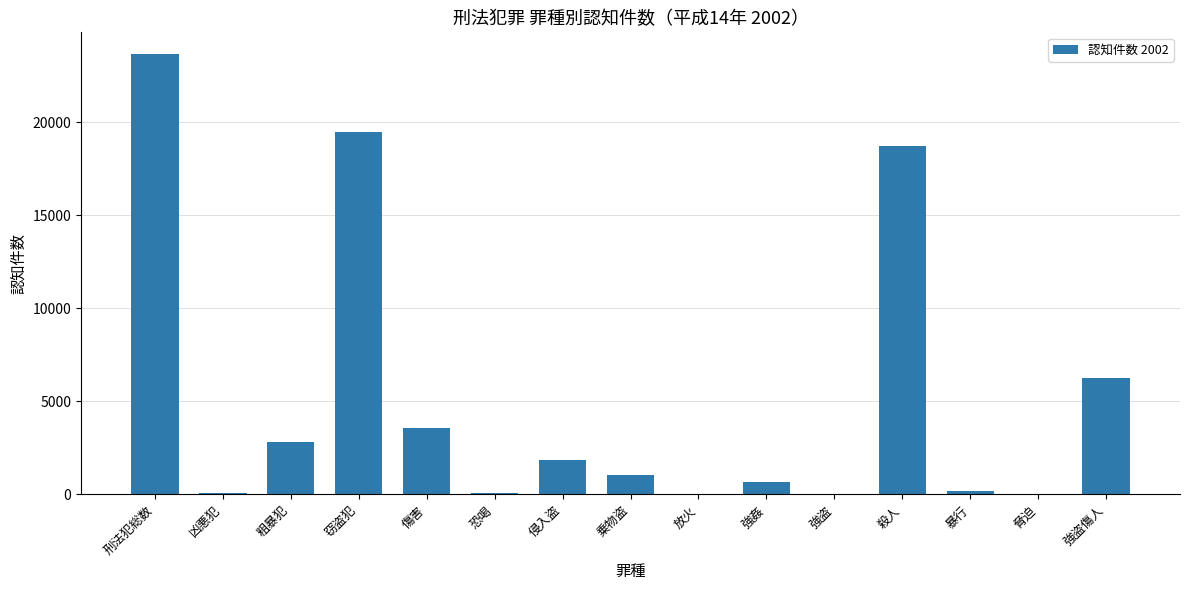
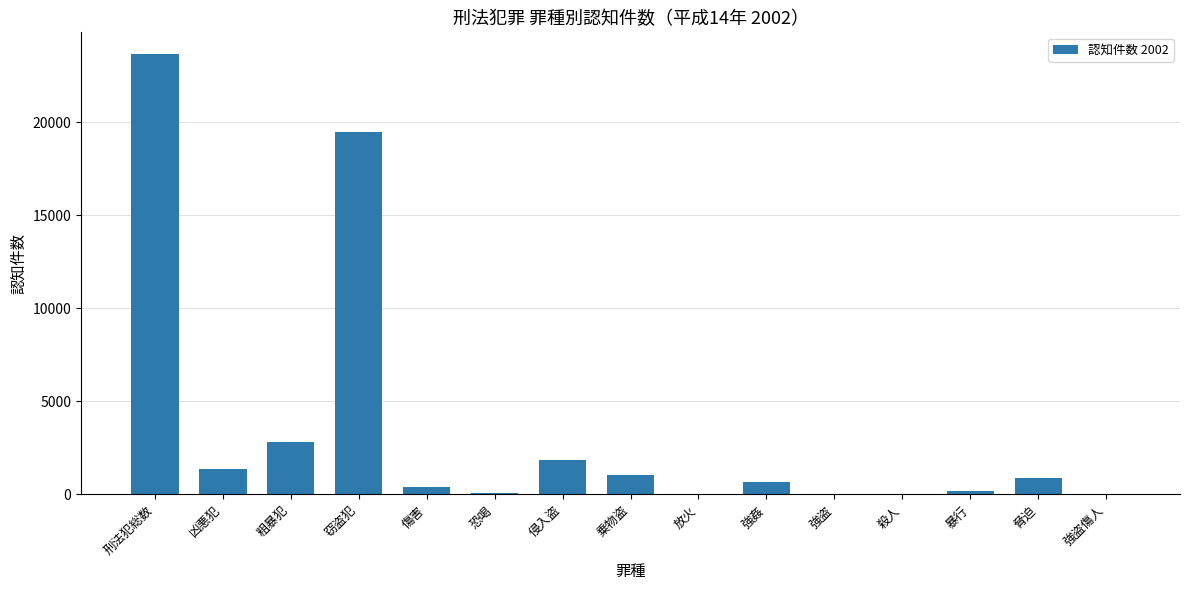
凶悪犯: 100 -> 1300
傷害: 3600 -> 400
殺人: 18700 -> 0
脅迫: 0 -> 900
強盗傷人: 6200 -> 0
